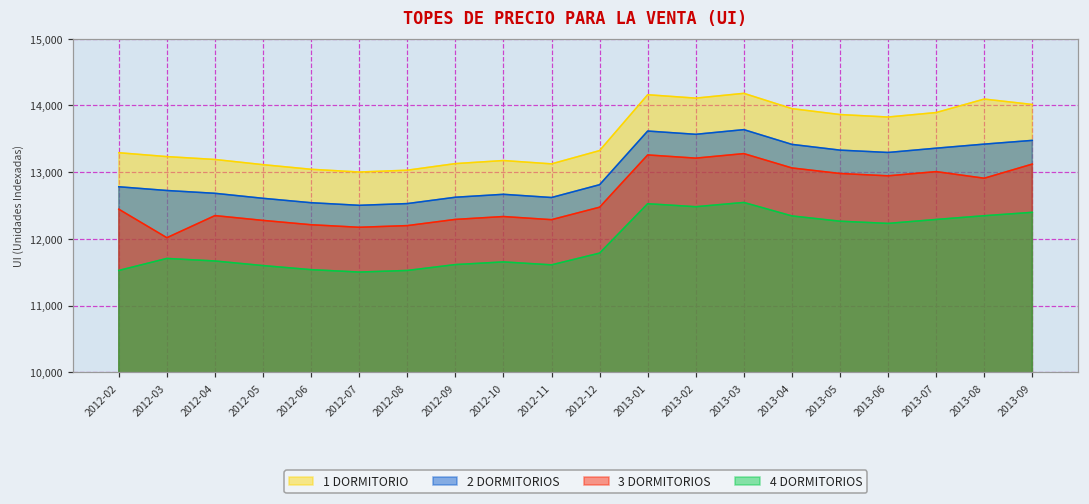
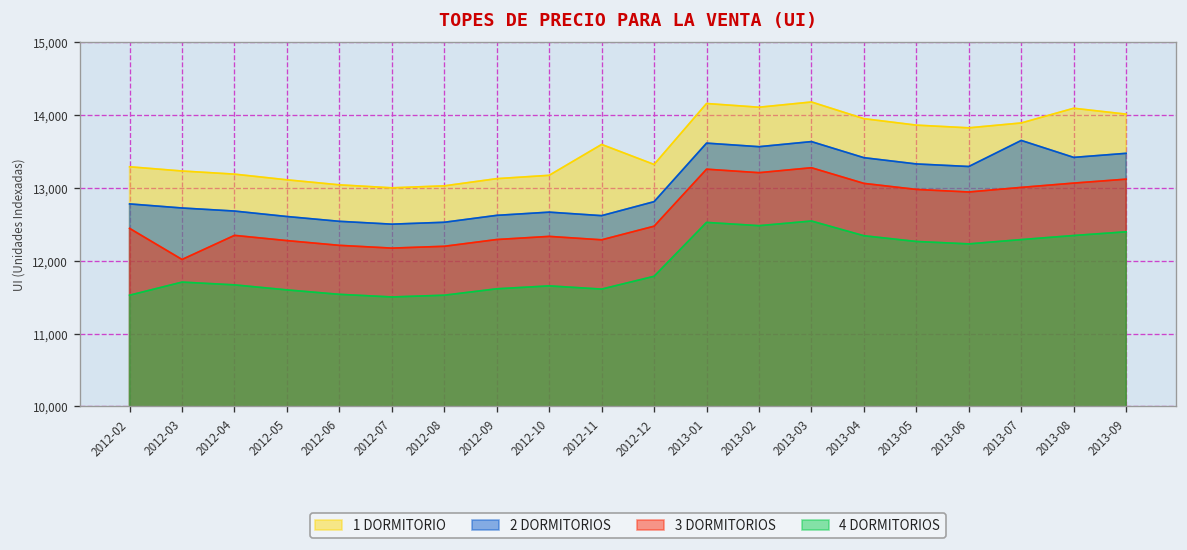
1 DORMITORIO, 2012-11: 13,100 -> 13,600
2 DORMITORIOS, 2013-07: 13,400 -> 13,700
3 DORMITORIOS, 2013-08: 12,900 -> 13,100
